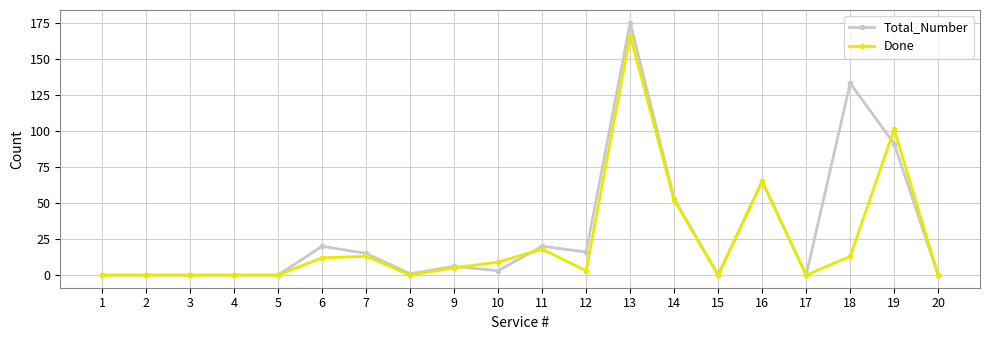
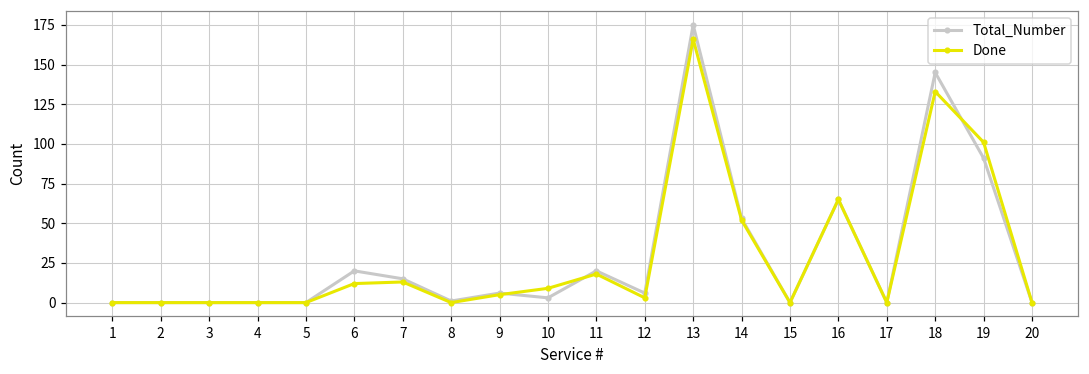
Total_Number, 12: 16 -> 6
Total_Number, 18: 133 -> 145
Done, 18: 13 -> 133
